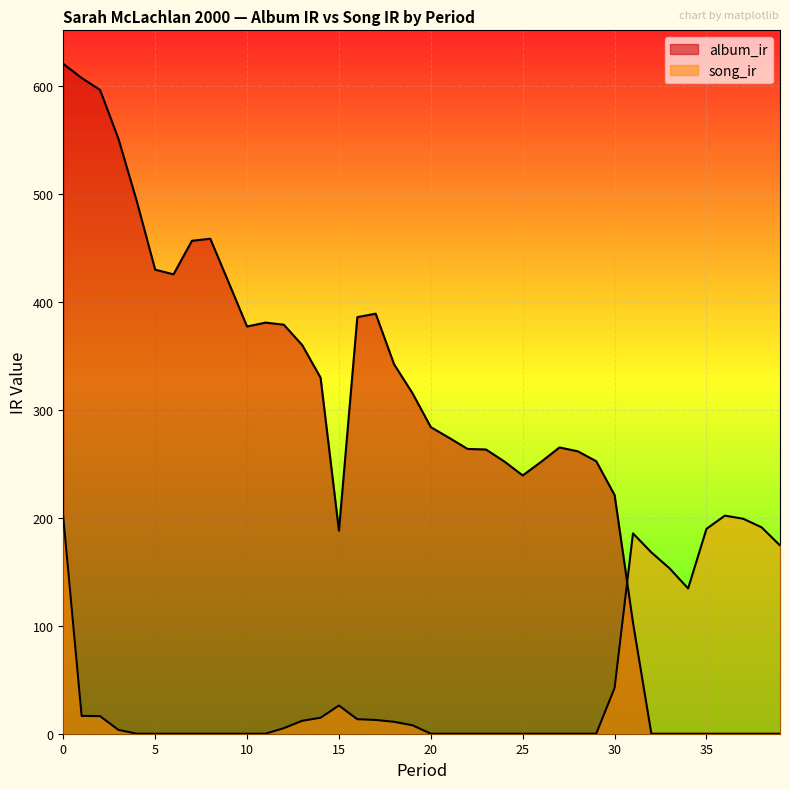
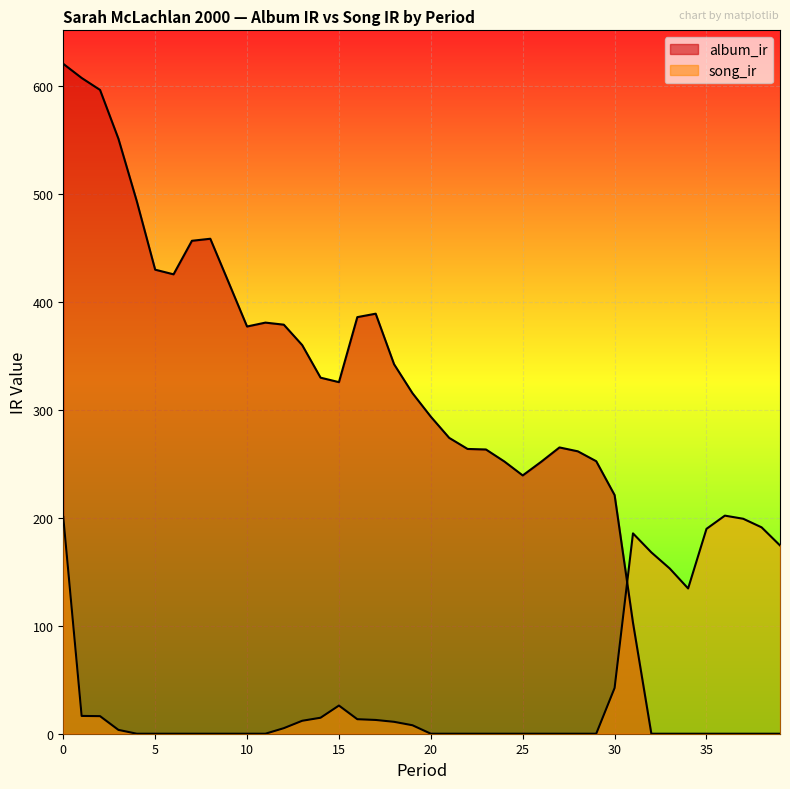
album_ir, 15: 188 -> 326
album_ir, 20: 284 -> 294
